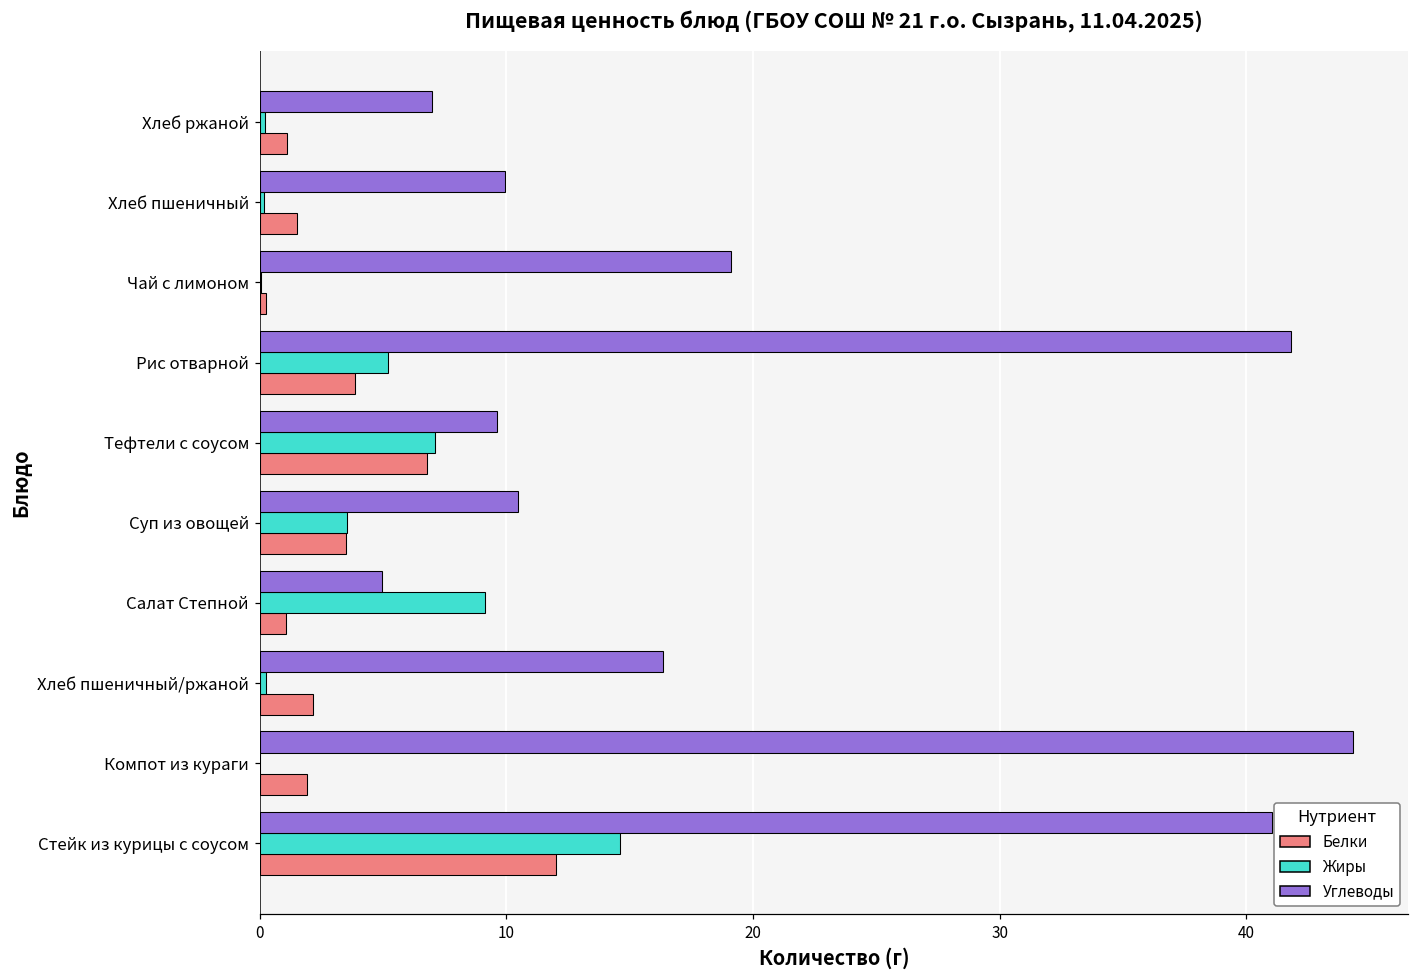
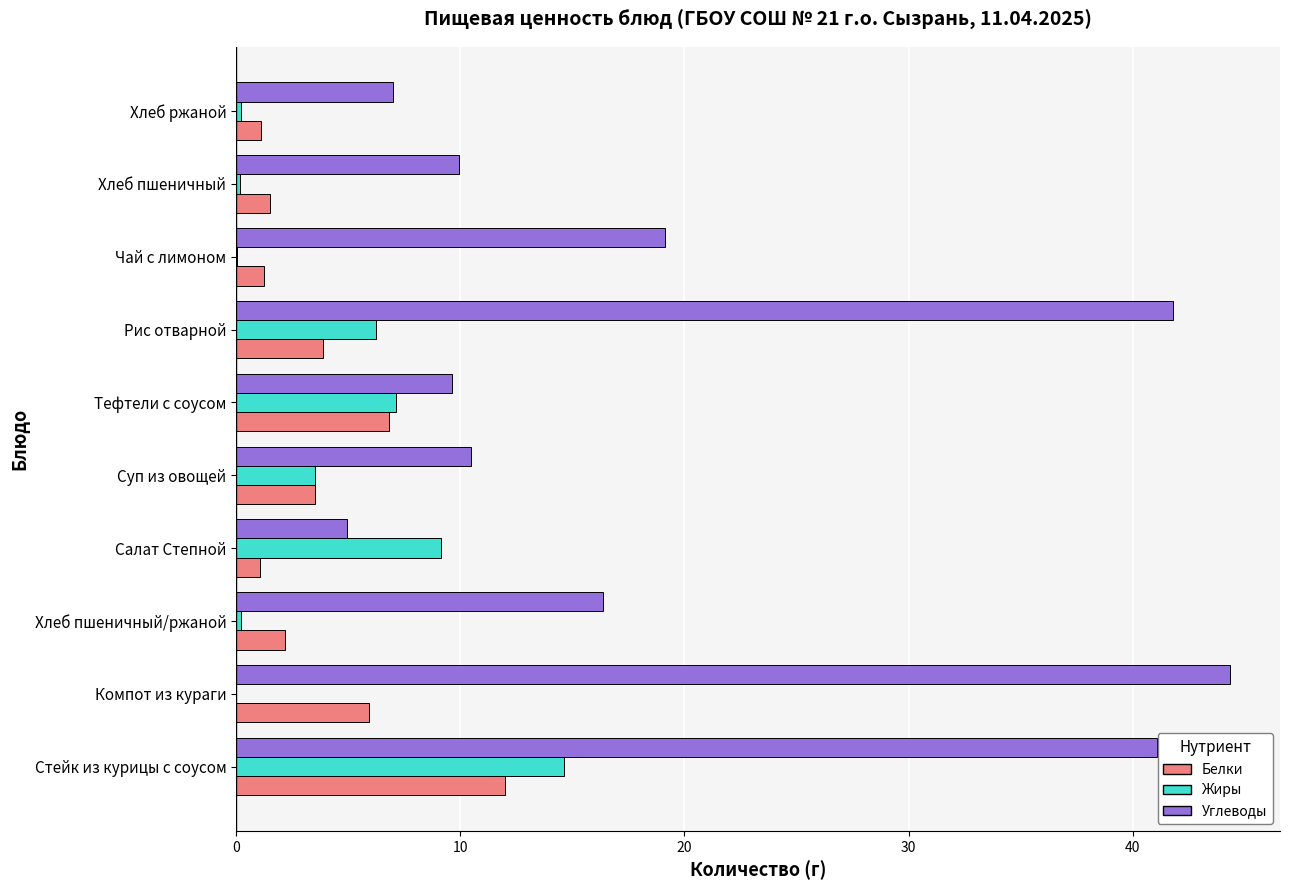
Белки, Чай с лимоном: 0.2 -> 1.2
Жиры, Рис отварной: 5.2 -> 6.2
Белки, Компот из кураги: 1.9 -> 5.9
